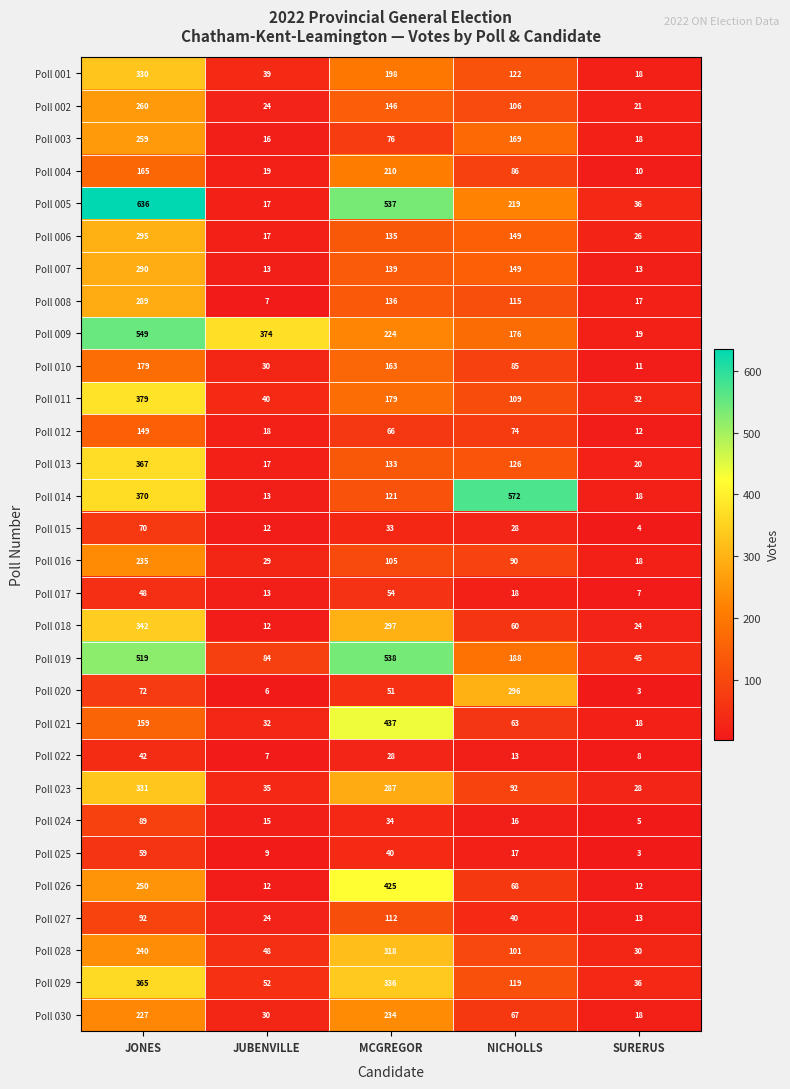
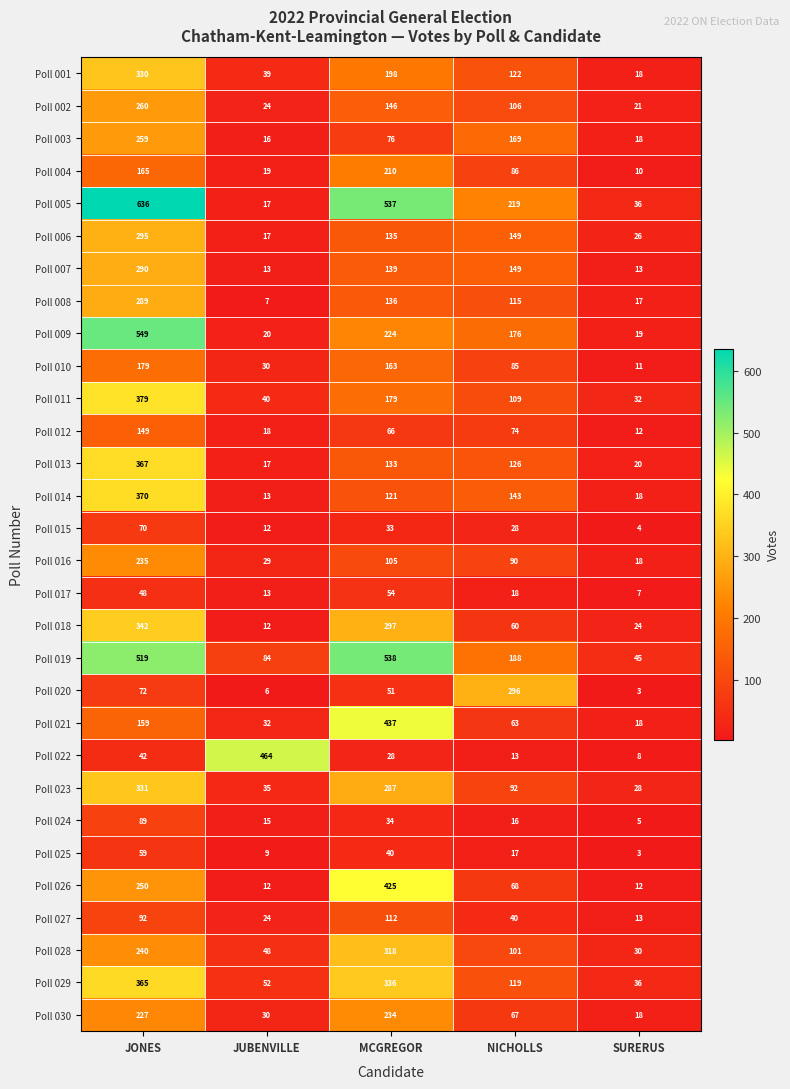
Poll 009, JUBENVILLE: 374 -> 20
Poll 014, NICHOLLS: 572 -> 143
Poll 022, JUBENVILLE: 7 -> 464
